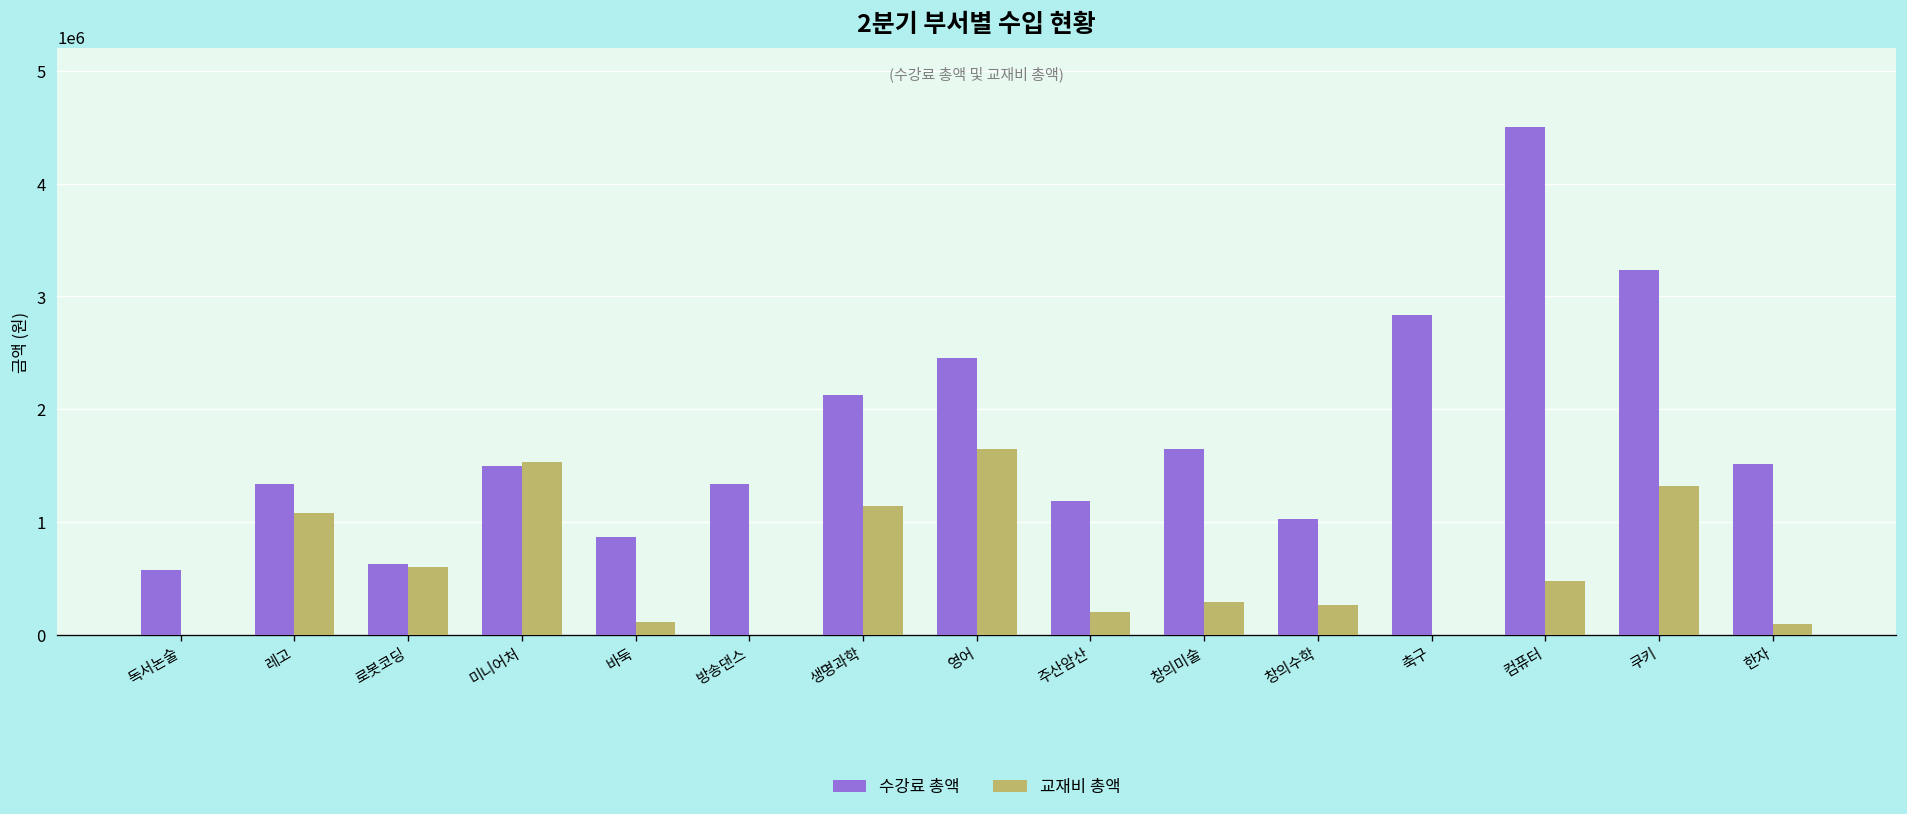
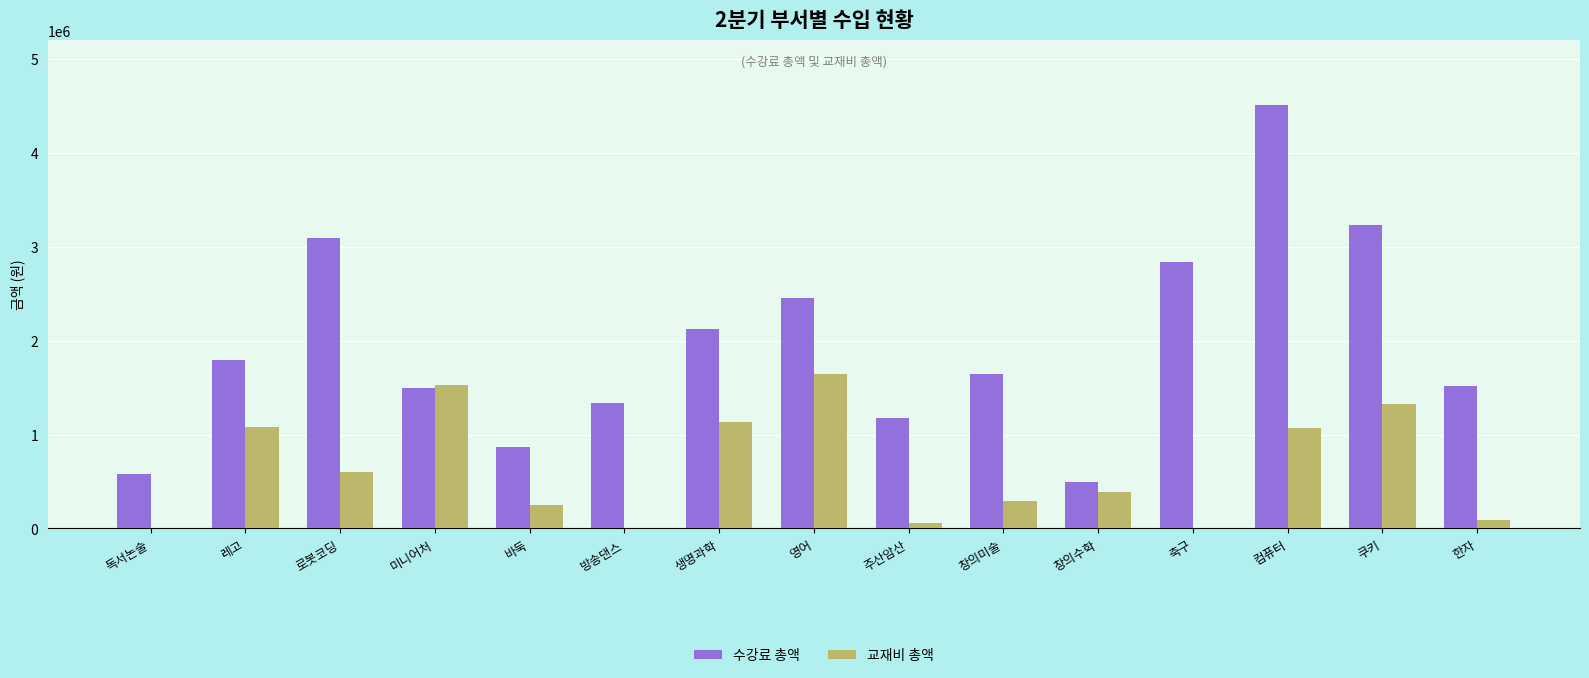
수강료 총액, 레고: 1300000 -> 1800000
수강료 총액, 로봇코딩: 600000 -> 3100000
교재비 총액, 바둑: 100000 -> 300000
교재비 총액, 주산암산: 200000 -> 100000
수강료 총액, 창의수학: 1000000 -> 500000
교재비 총액, 창의수학: 300000 -> 400000
교재비 총액, 컴퓨터: 500000 -> 1100000
